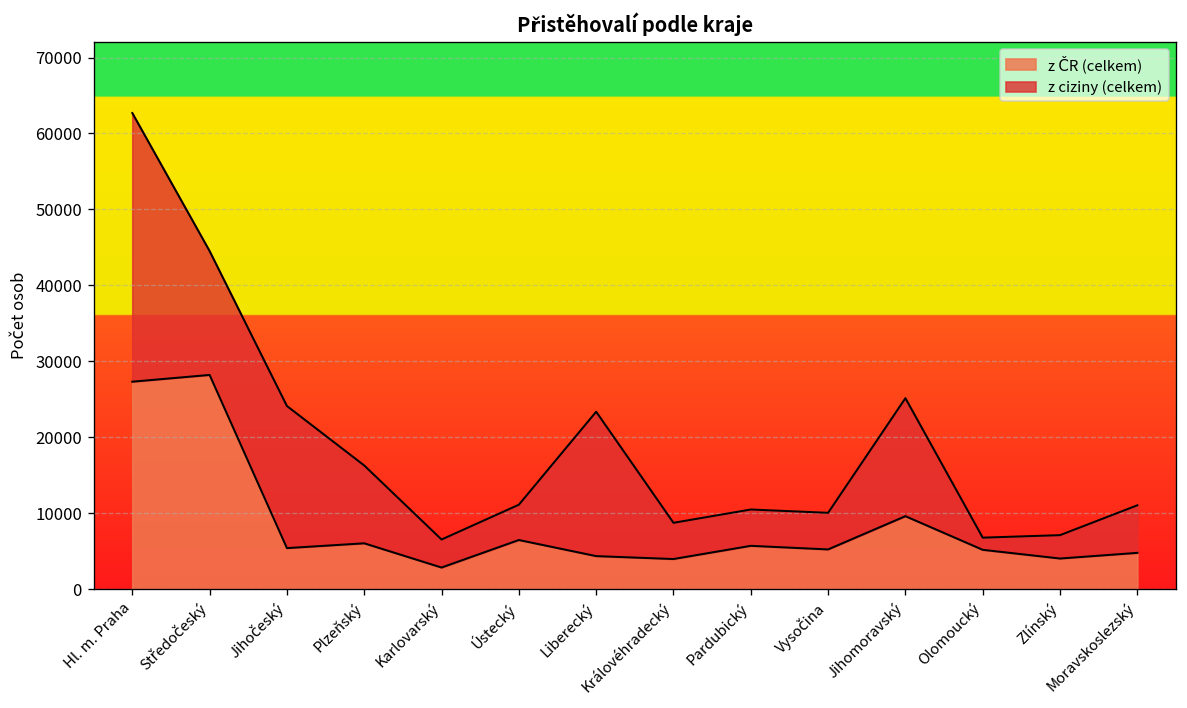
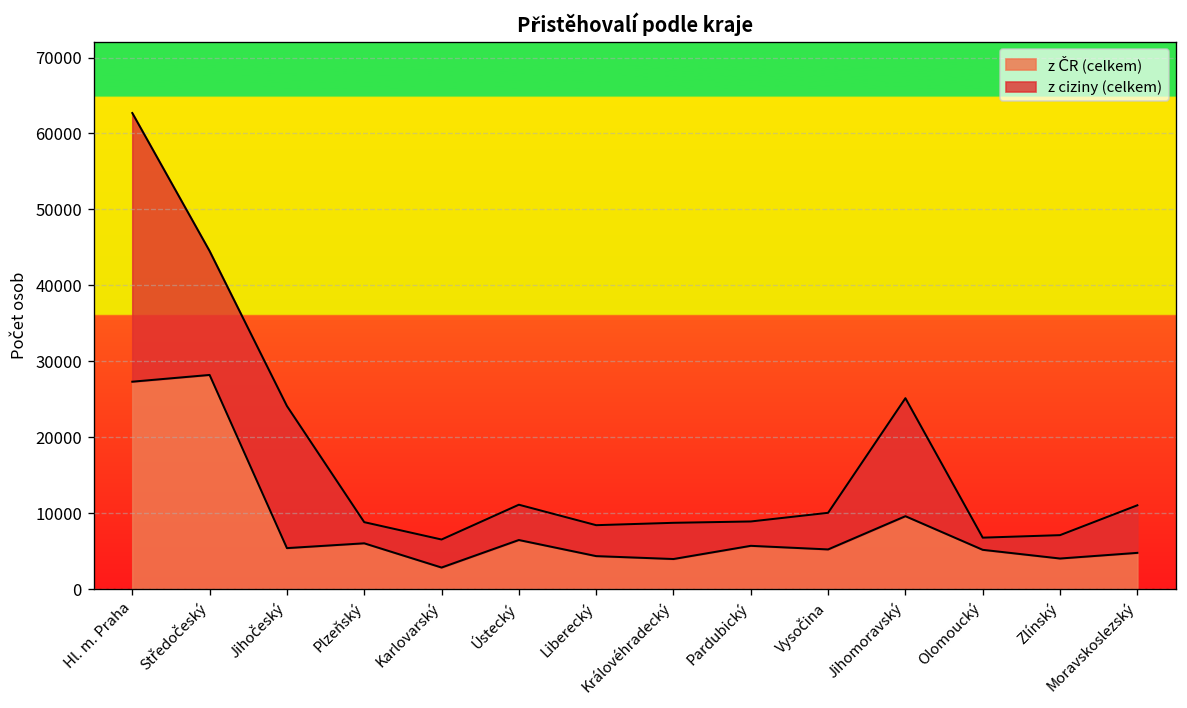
z ciziny (celkem), Plzeňský: 10000 -> 3000
z ciziny (celkem), Liberecký: 19000 -> 4000
z ciziny (celkem), Pardubický: 5000 -> 3000
